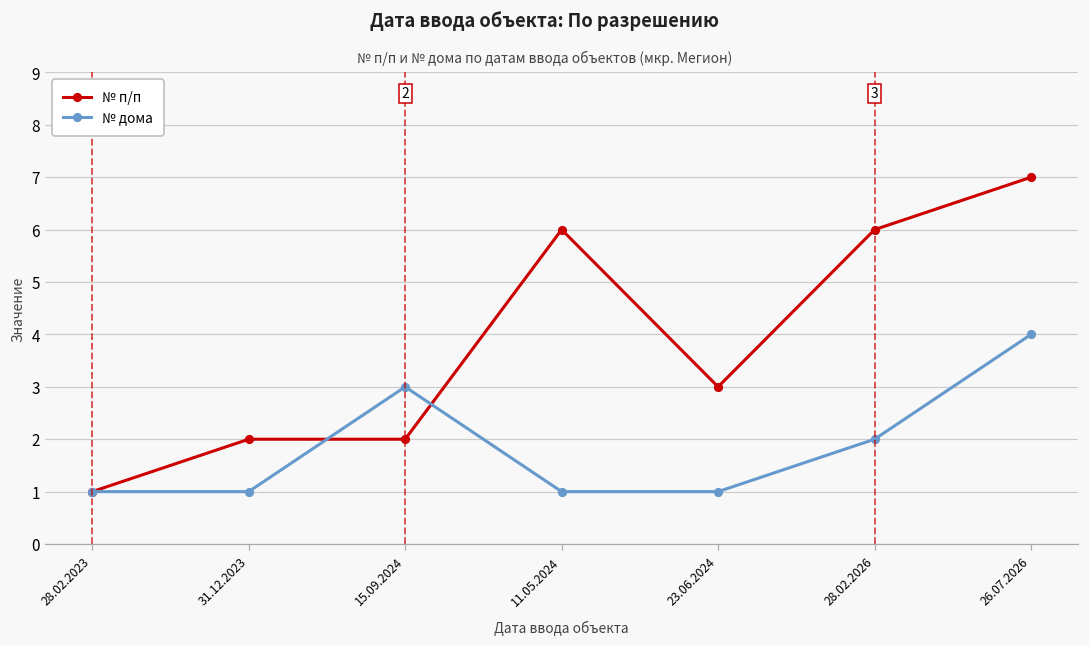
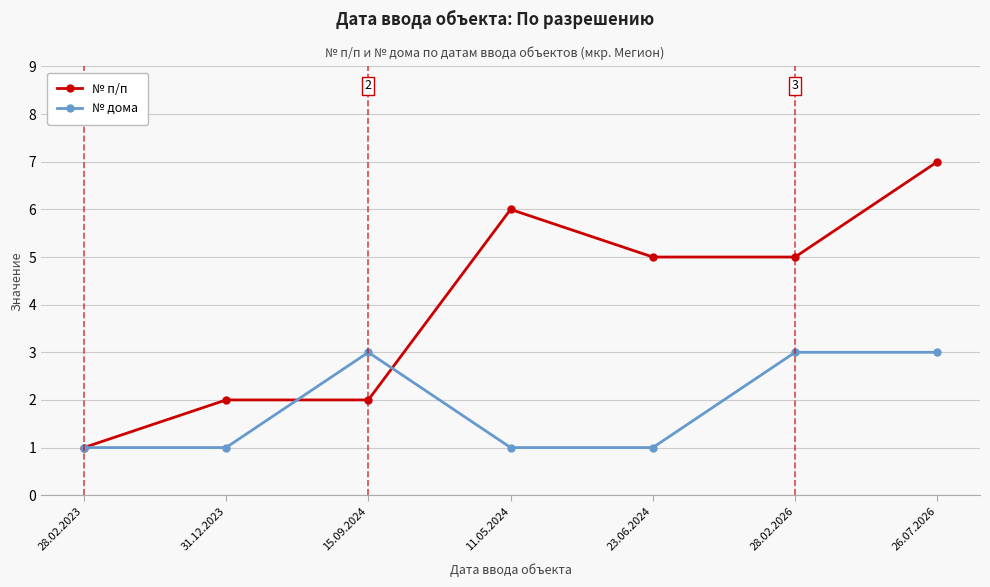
№ п/п, 23.06.2024: 3 -> 5
№ п/п, 28.02.2026: 6 -> 5
№ дома, 28.02.2026: 2 -> 3
№ дома, 26.07.2026: 4 -> 3
